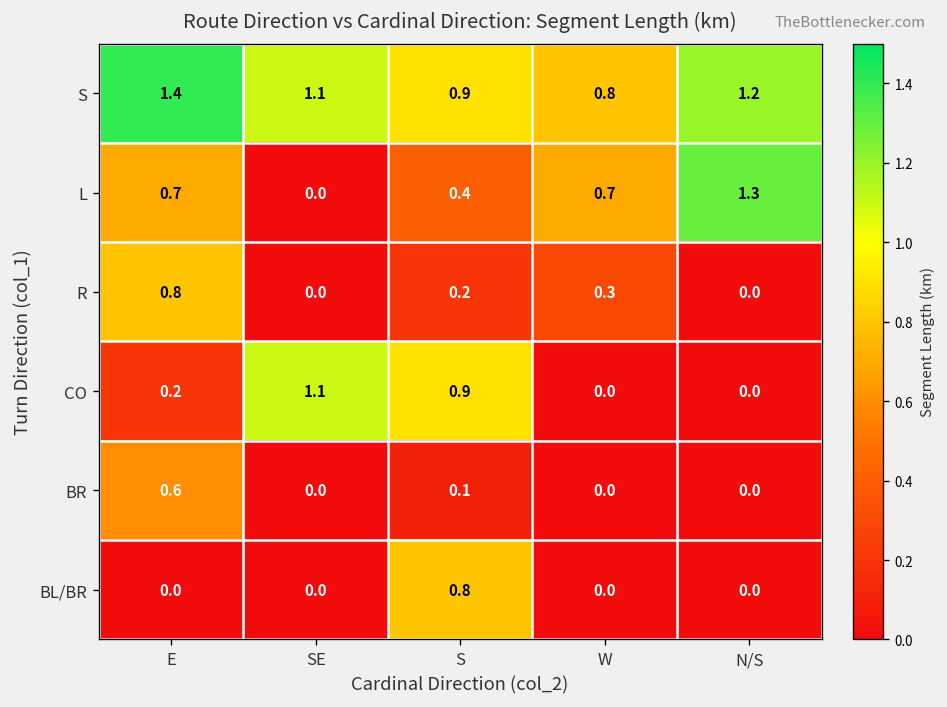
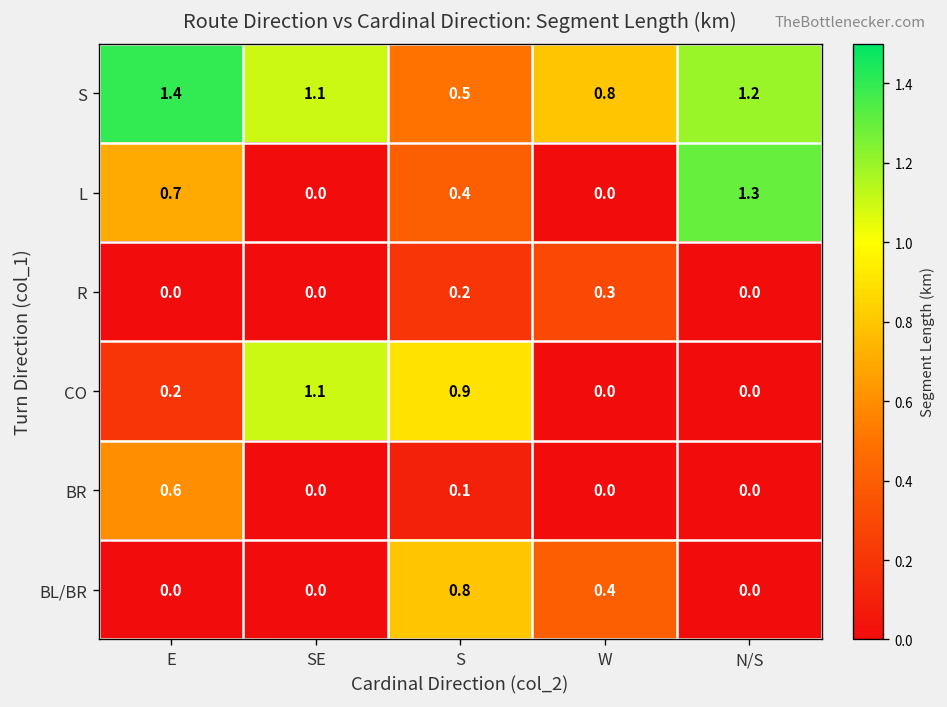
S, S: 0.9 -> 0.5
L, W: 0.7 -> 0.0
R, E: 0.8 -> 0.0
BL/BR, W: 0.0 -> 0.4
